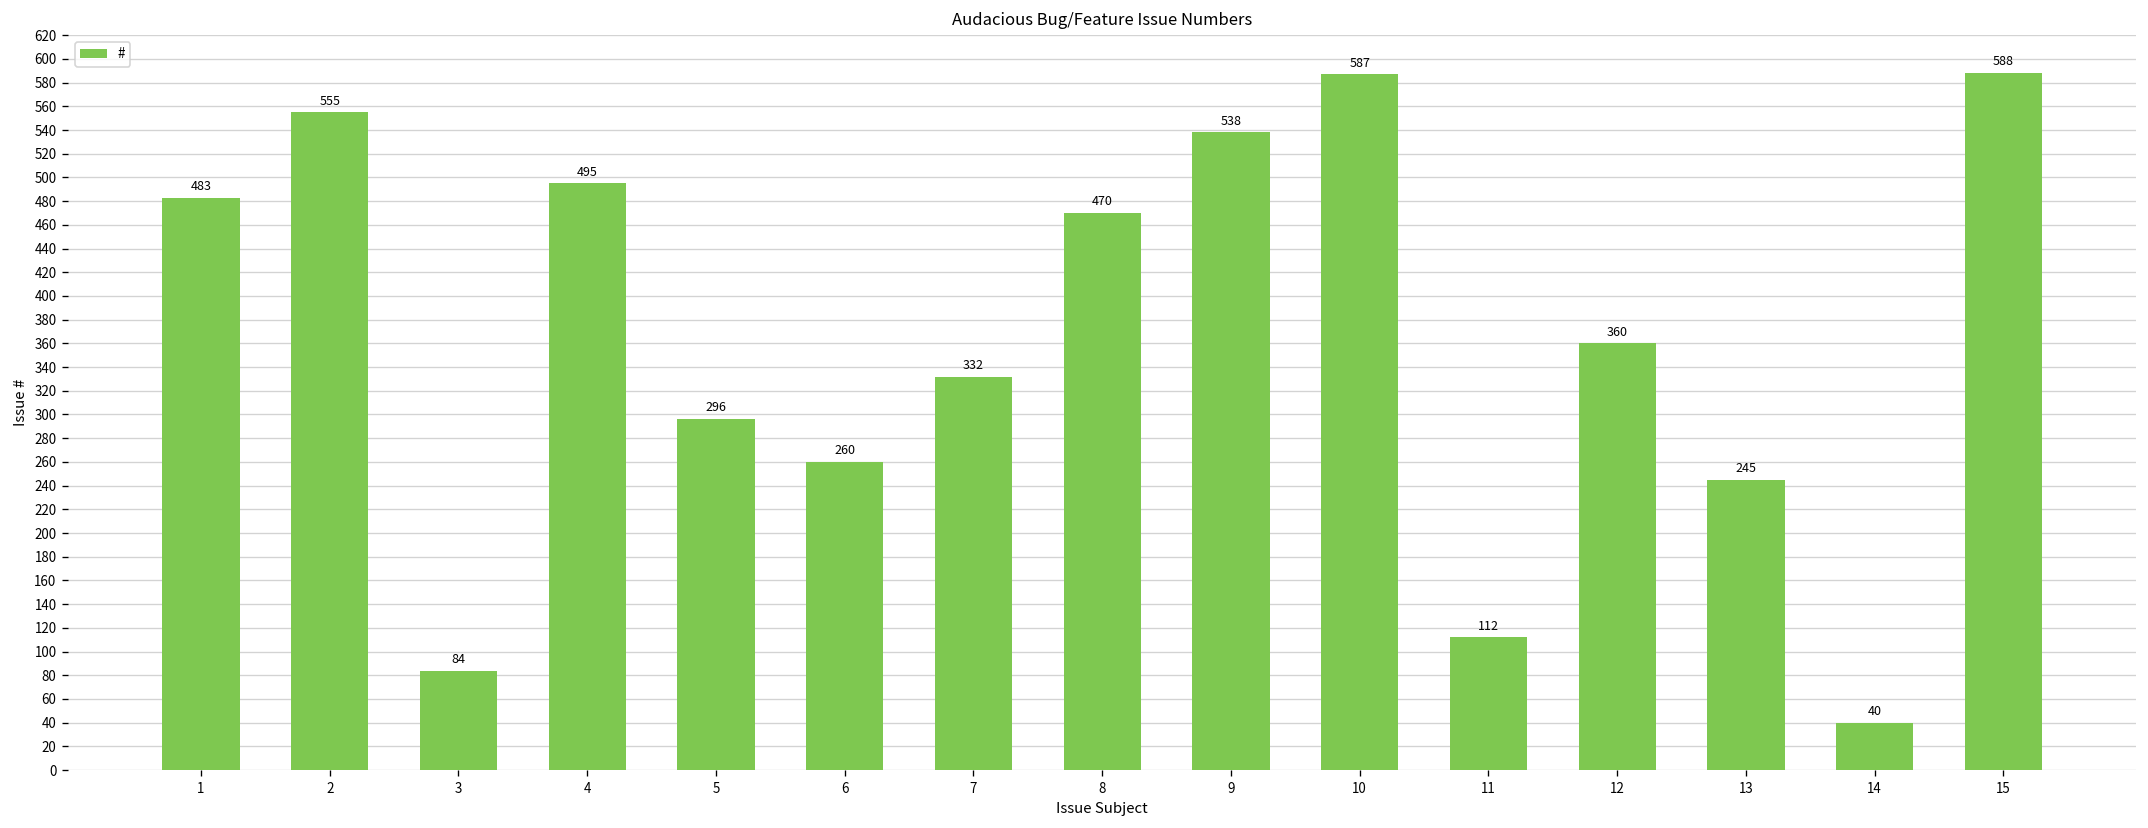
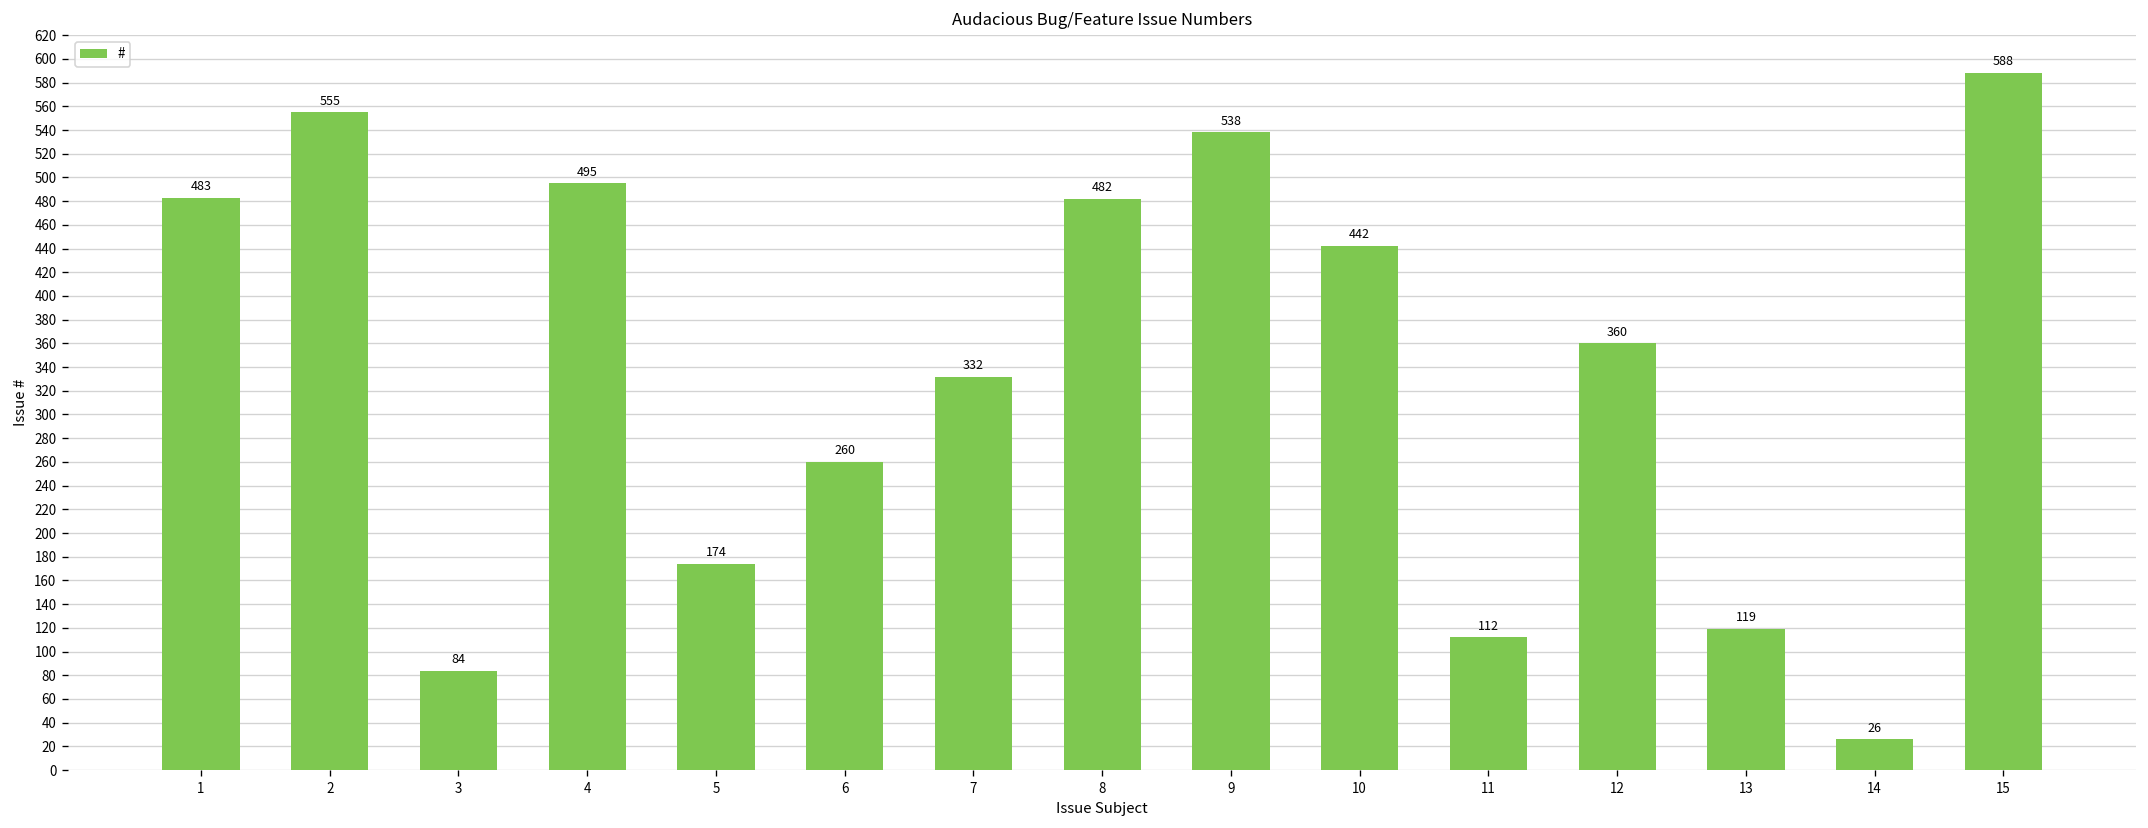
5: 296 -> 174
8: 470 -> 482
10: 587 -> 442
13: 245 -> 119
14: 40 -> 26
